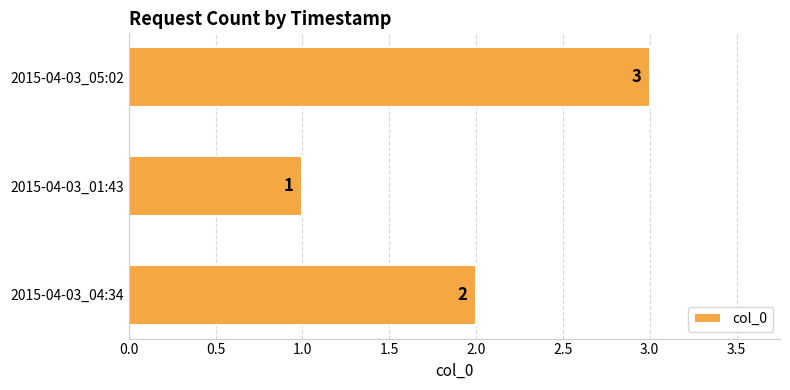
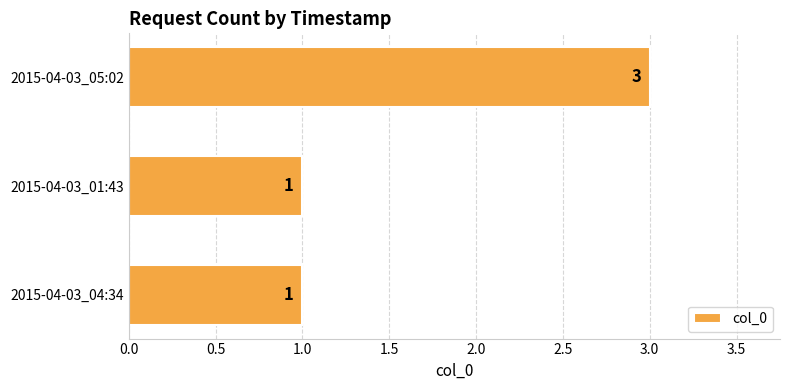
2015-04-03_04:34: 2 -> 1
